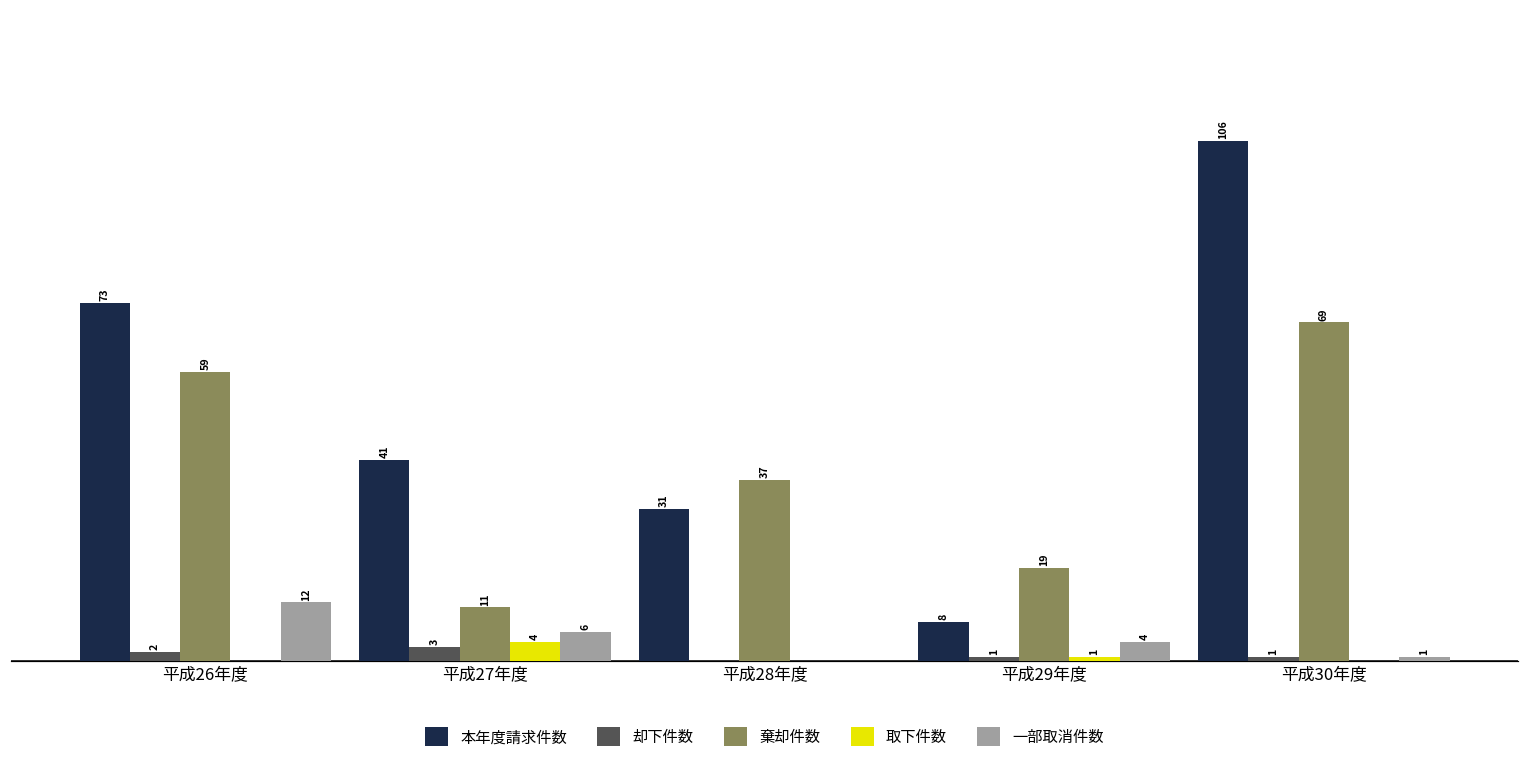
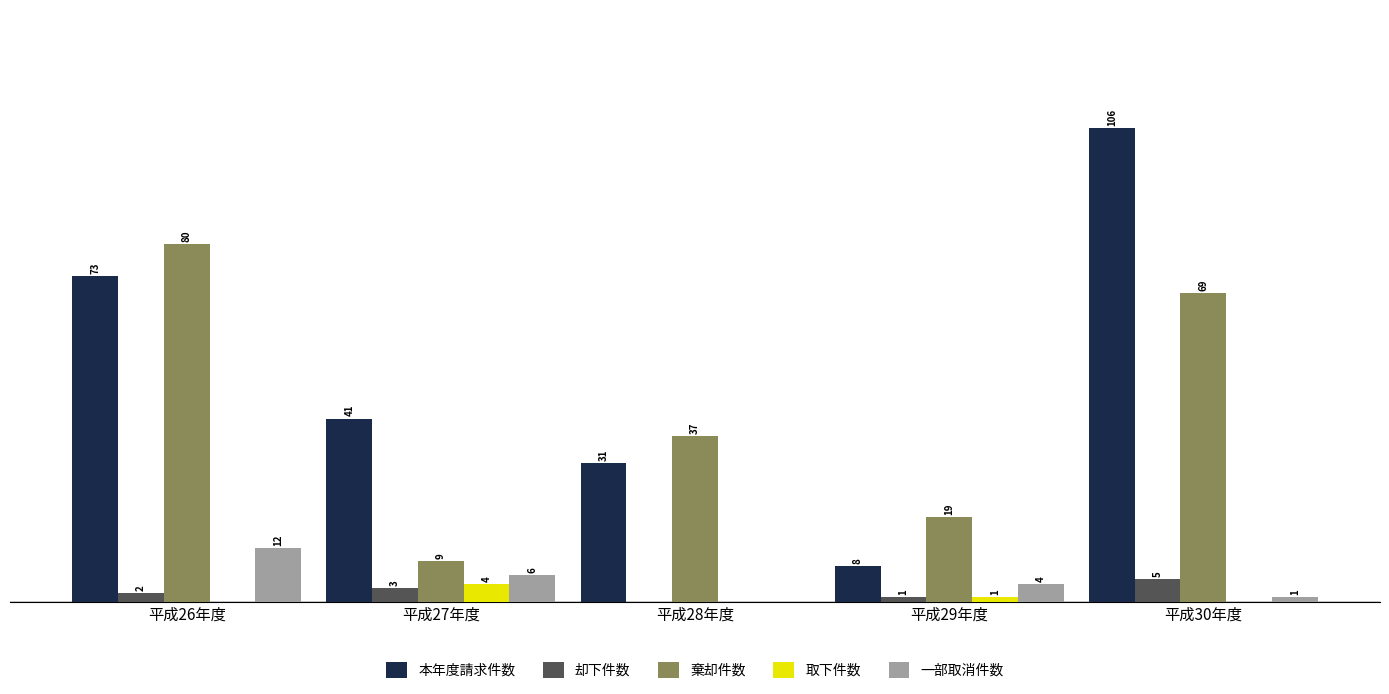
棄却件数, 平成26年度: 59 -> 80
棄却件数, 平成27年度: 11 -> 9
却下件数, 平成30年度: 1 -> 5
